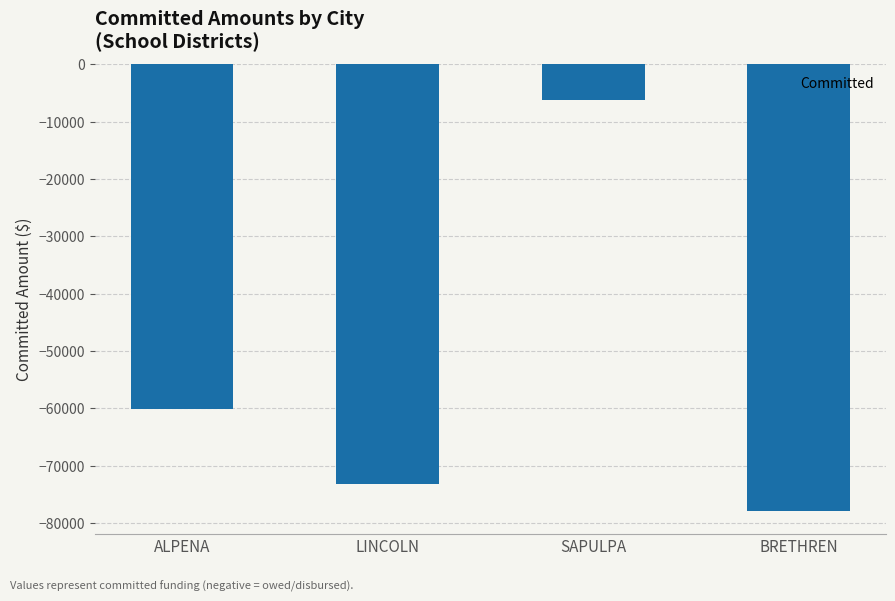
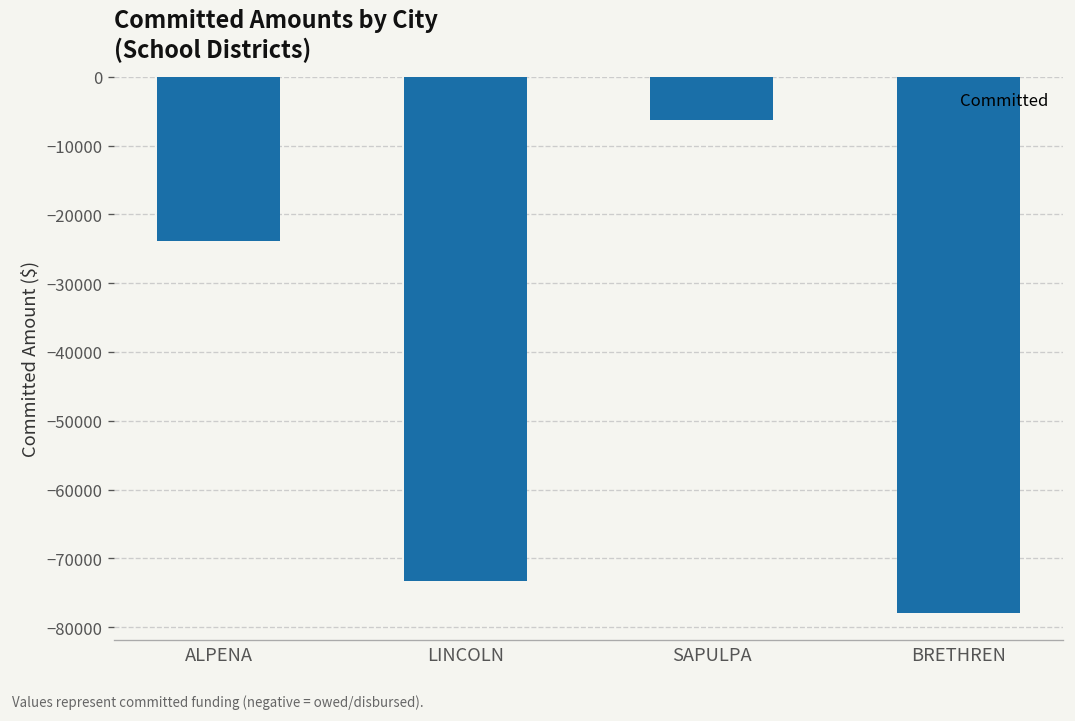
ALPENA: -60000 -> -24000
